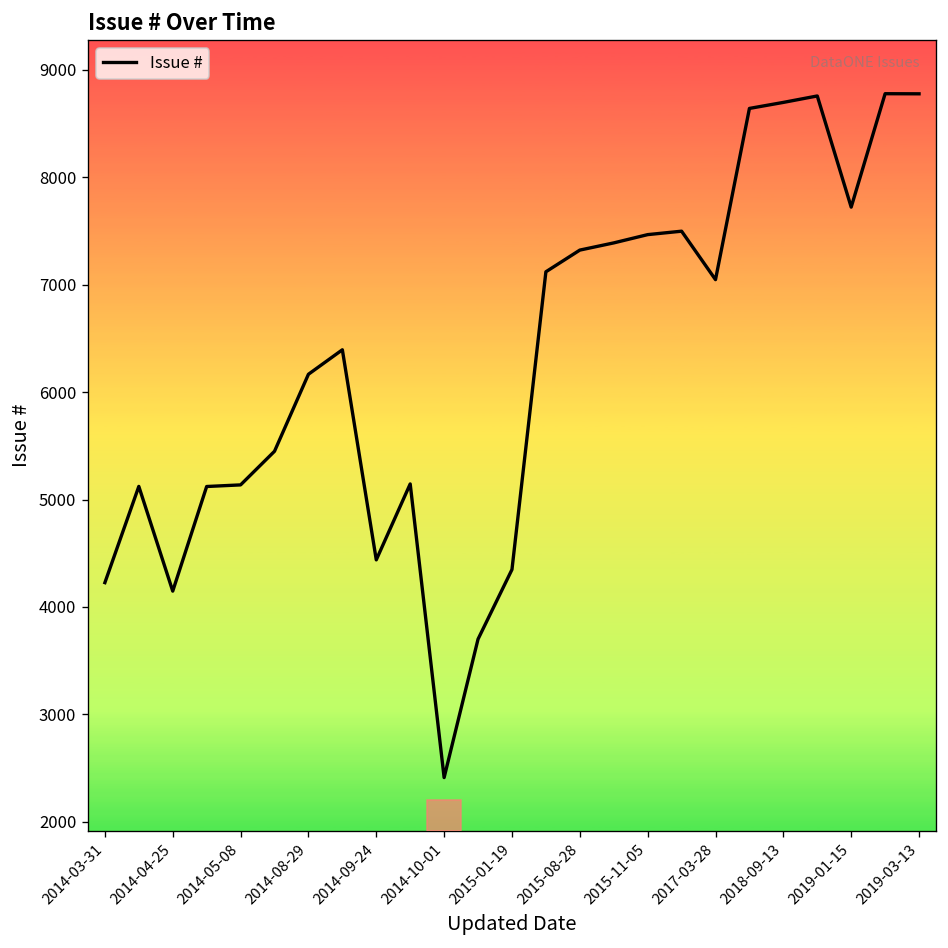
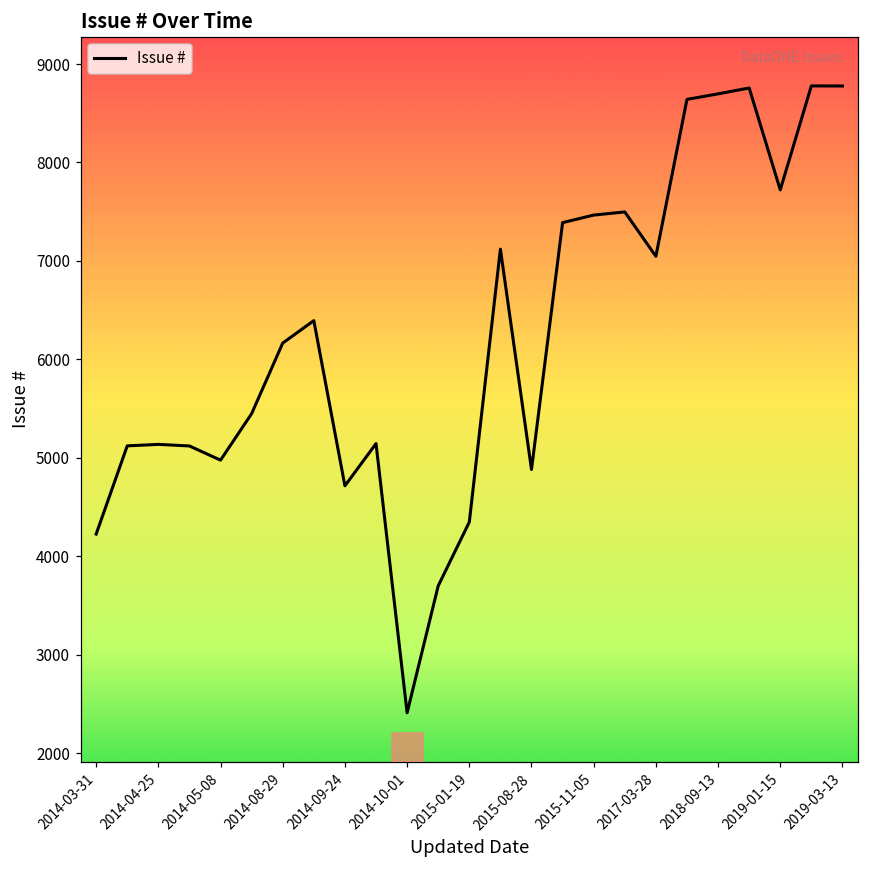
2014-04-25: 4100 -> 5100
2014-05-08: 5100 -> 5000
2014-09-24: 4400 -> 4700
2015-08-28: 7300 -> 4900
